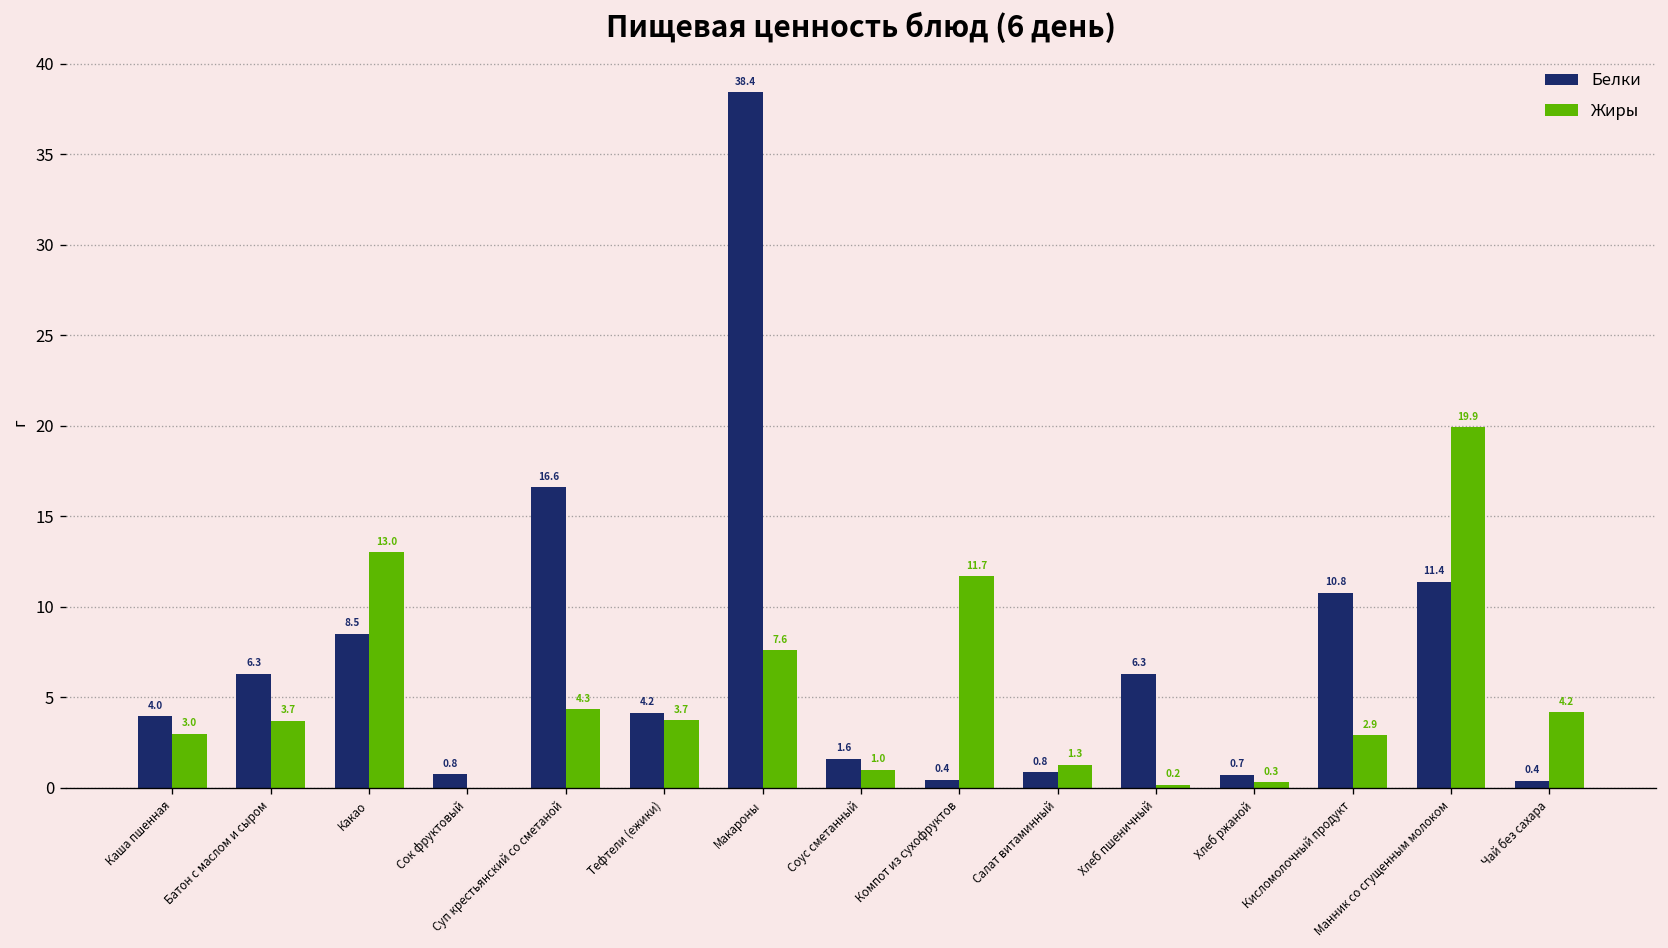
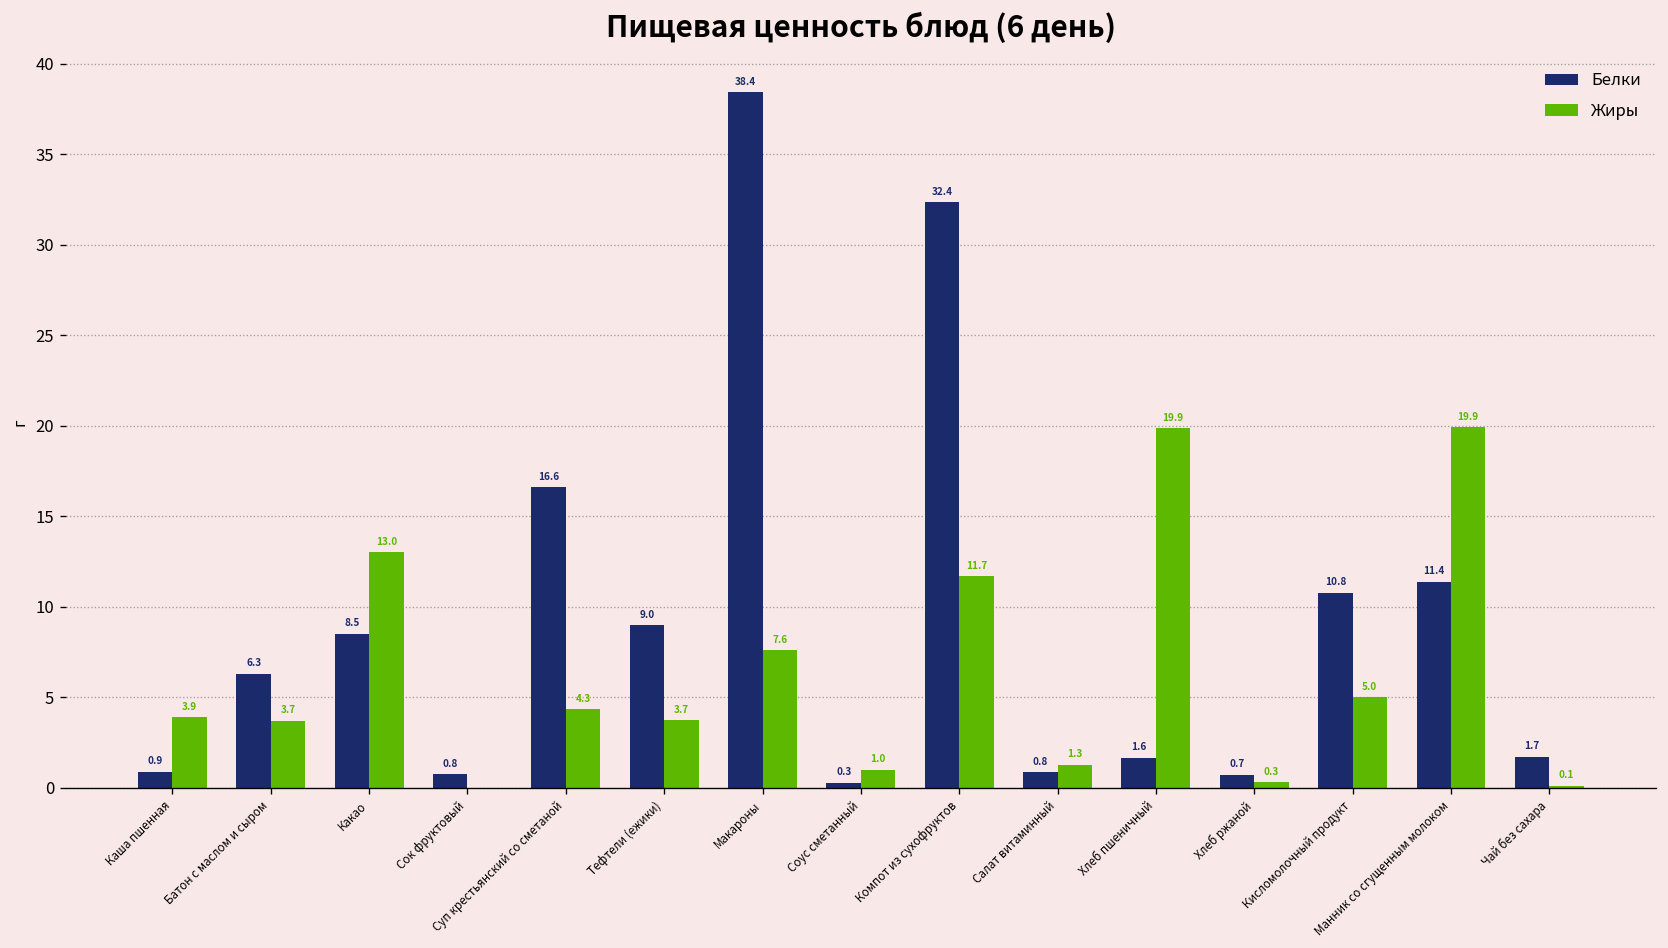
Белки, Каша пшенная: 4.0 -> 0.9
Жиры, Каша пшенная: 3.0 -> 3.9
Белки, Тефтели (ежики): 4.2 -> 9.0
Белки, Соус сметанный: 1.6 -> 0.3
Белки, Компот из сухофруктов: 0.4 -> 32.4
Белки, Хлеб пшеничный: 6.3 -> 1.6
Жиры, Хлеб пшеничный: 0.2 -> 19.9
Жиры, Кисломолочный продукт: 2.9 -> 5.0
Белки, Чай без сахара: 0.4 -> 1.7
Жиры, Чай без сахара: 4.2 -> 0.1
